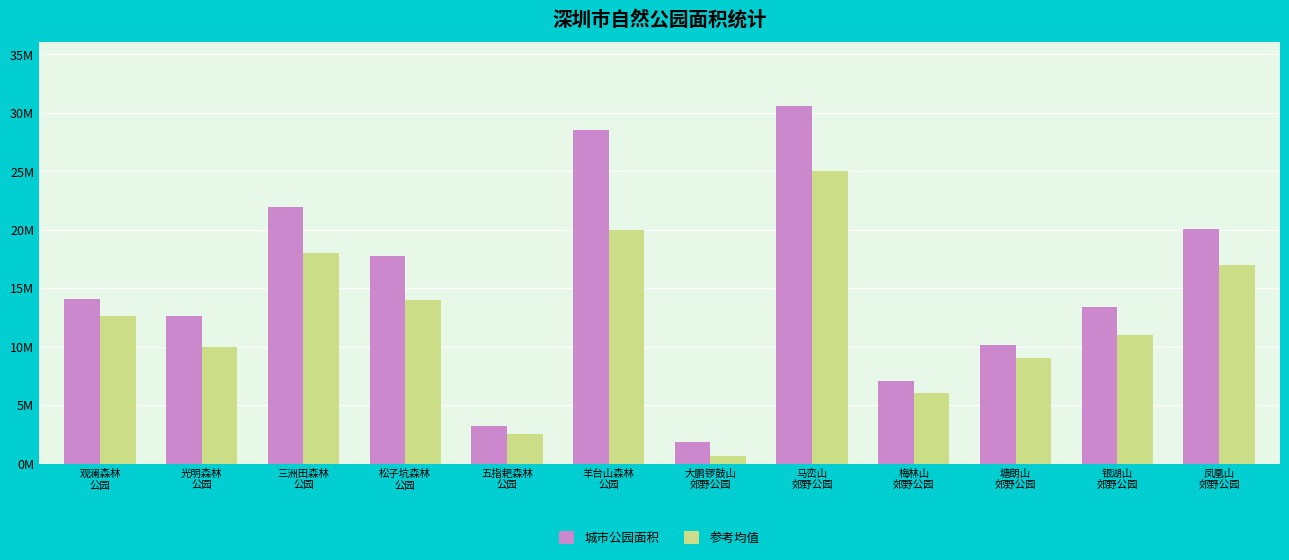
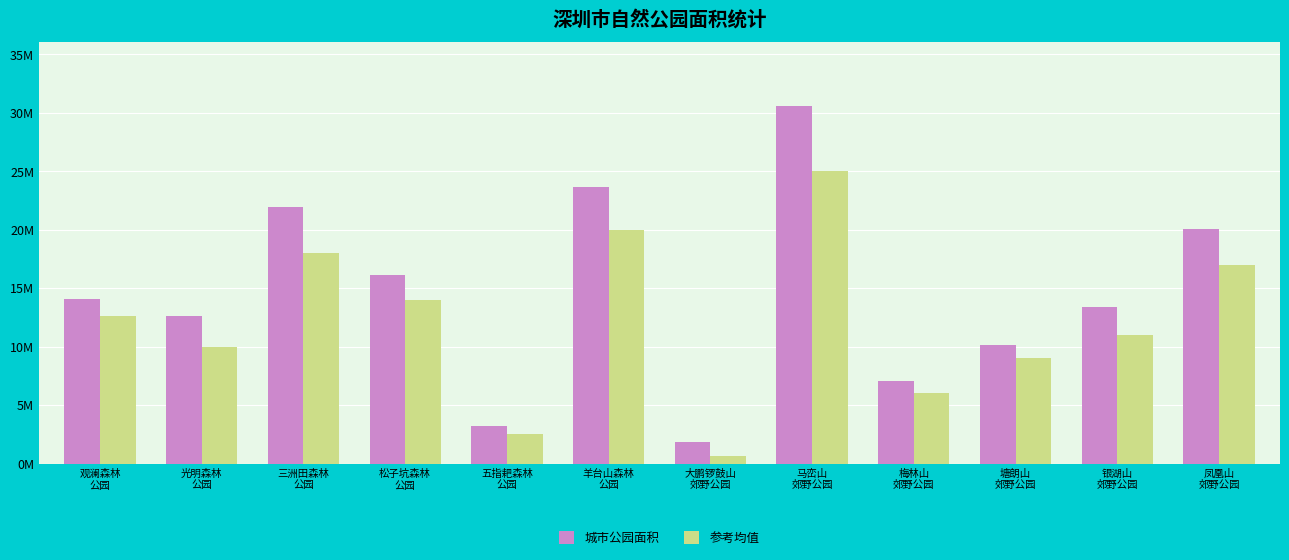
城市公园面积, 松子坑森林 公园: 17800000 -> 16100000
城市公园面积, 羊台山森林 公园: 28500000 -> 23600000
